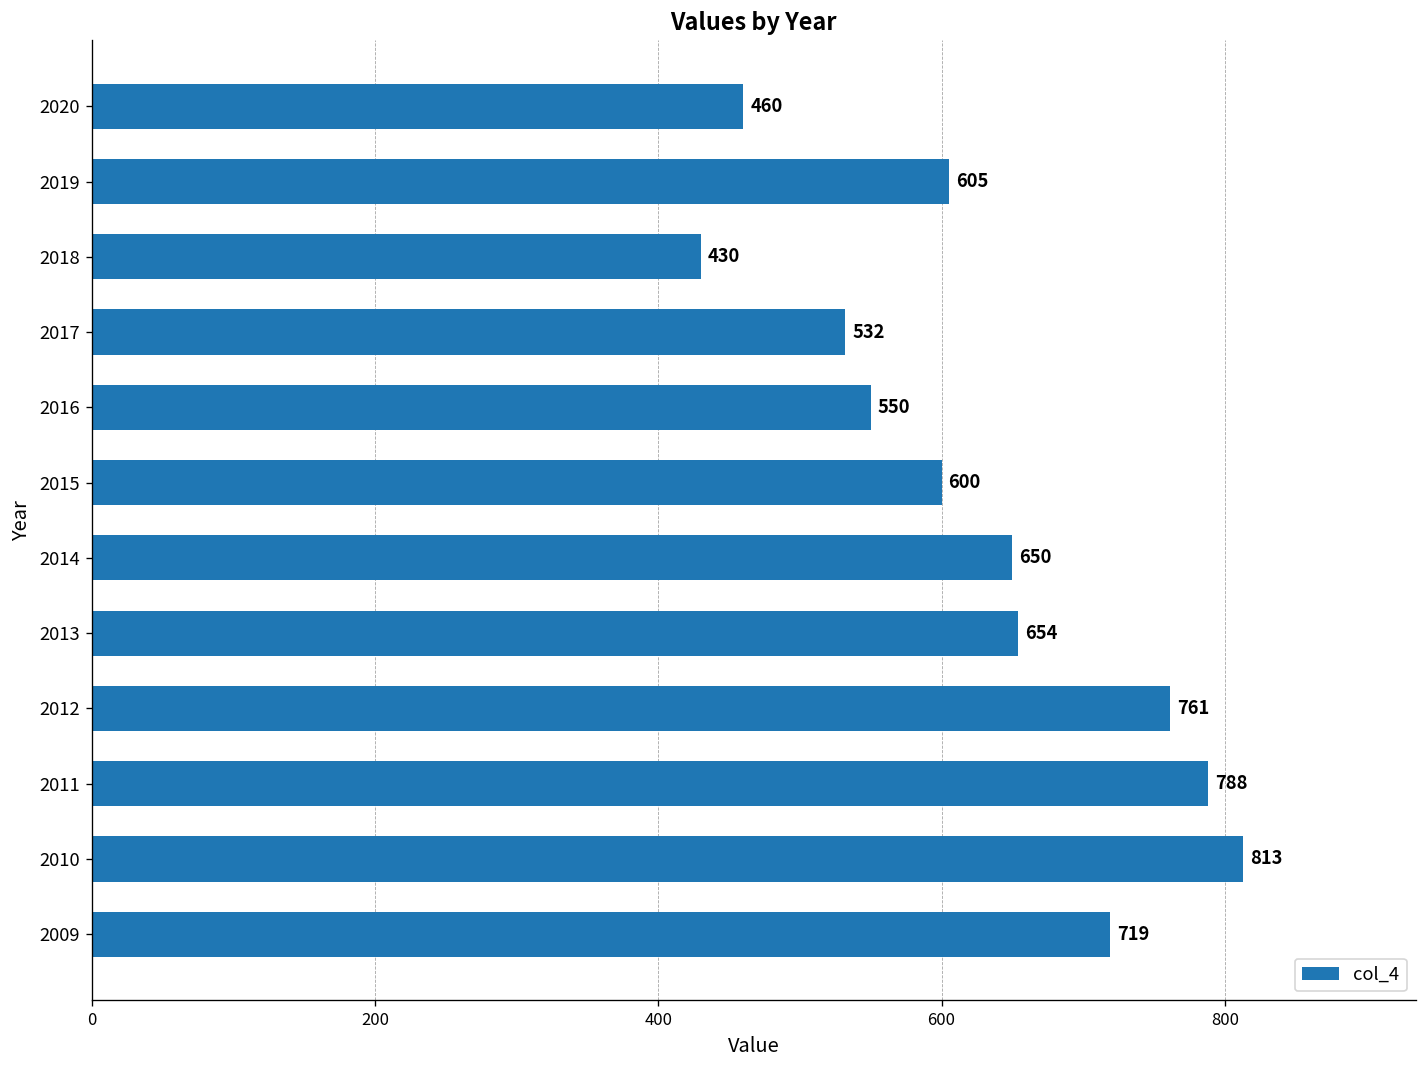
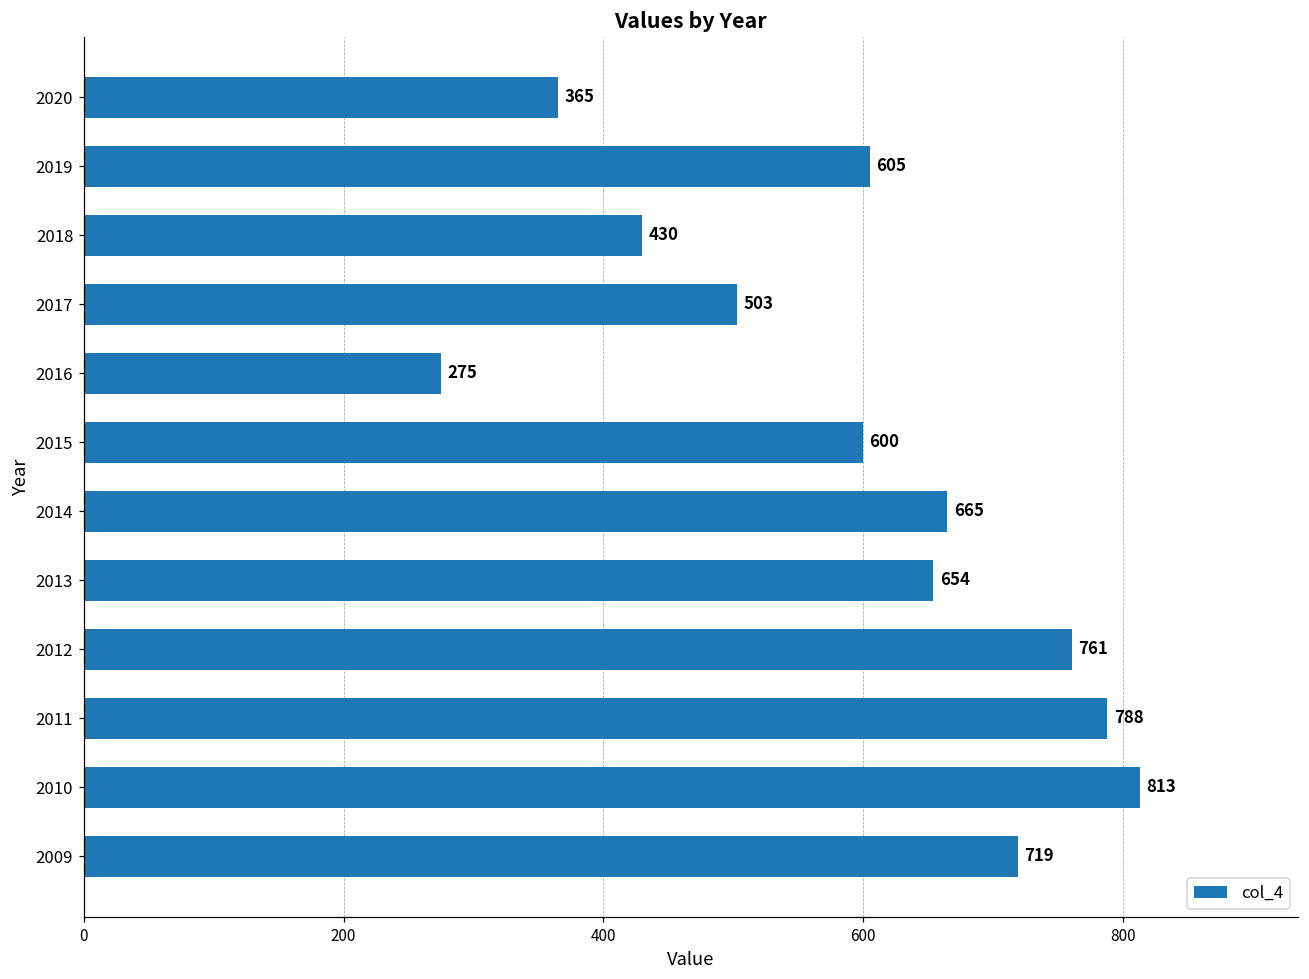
2020: 460 -> 365
2017: 532 -> 503
2016: 550 -> 275
2014: 650 -> 665
